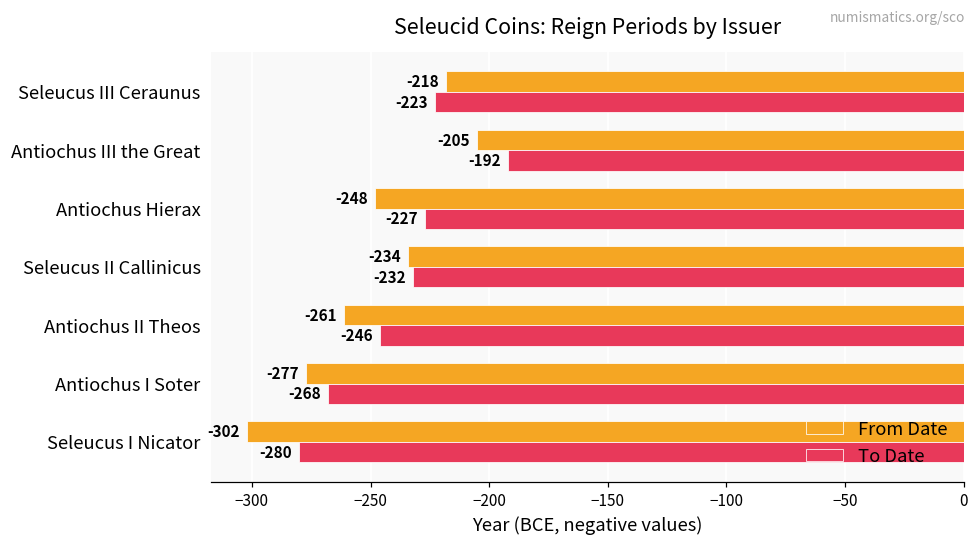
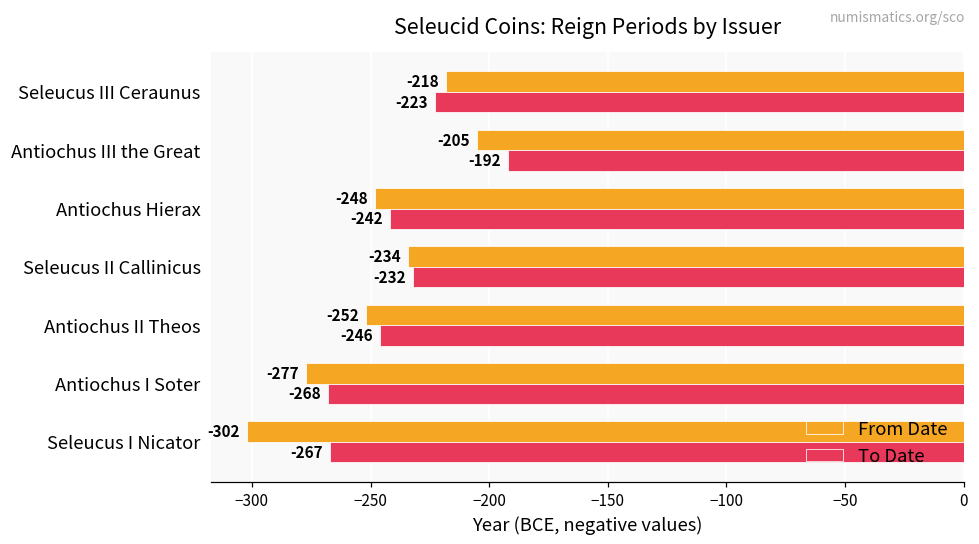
To Date, Antiochus Hierax: -227 -> -242
From Date, Antiochus II Theos: -261 -> -252
To Date, Seleucus I Nicator: -280 -> -267
